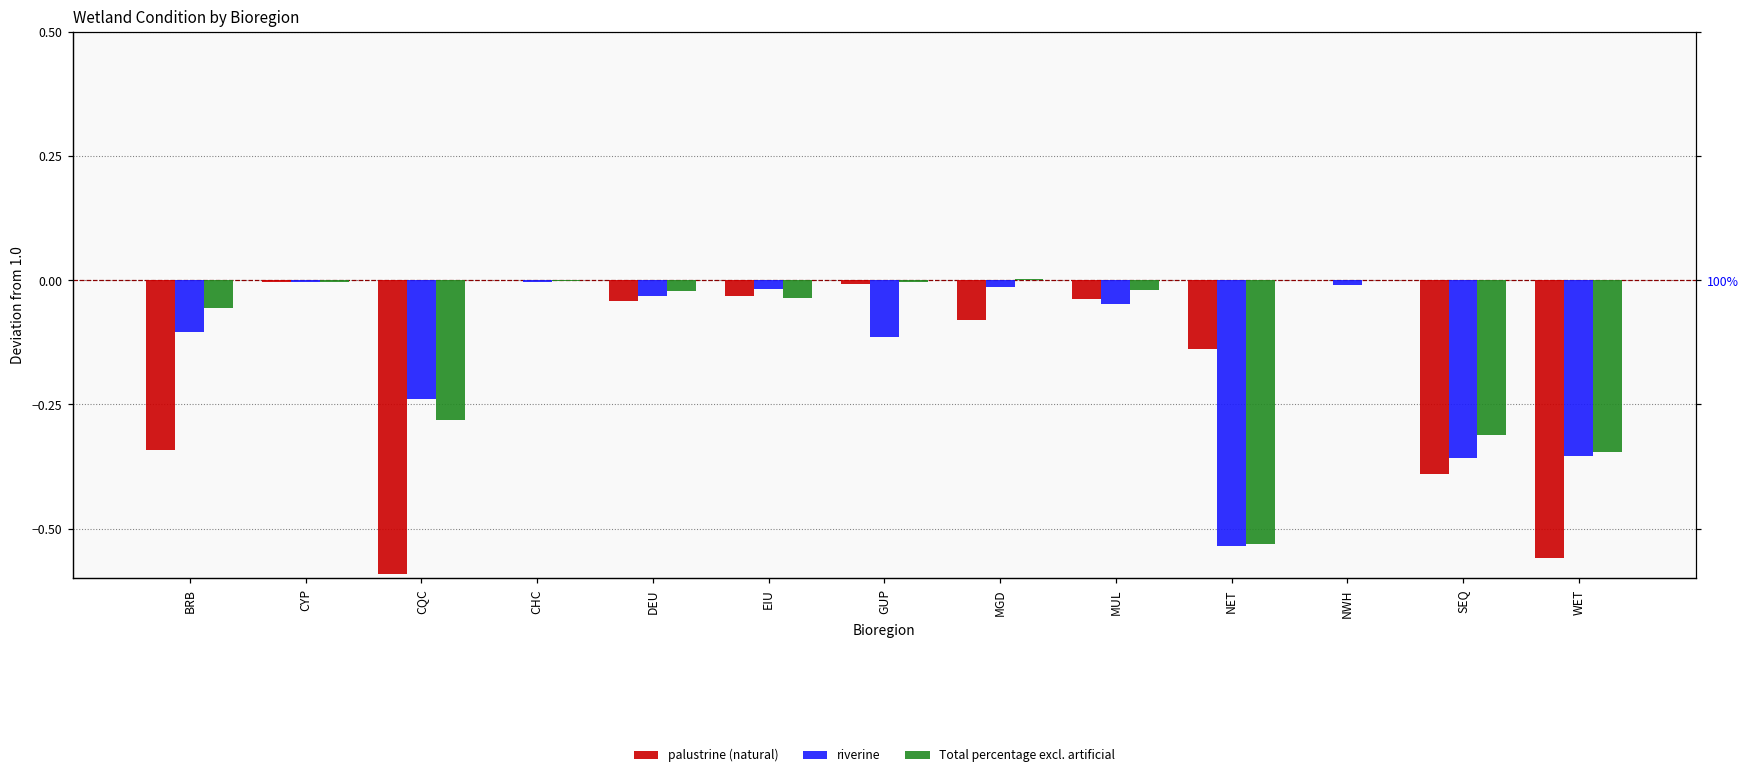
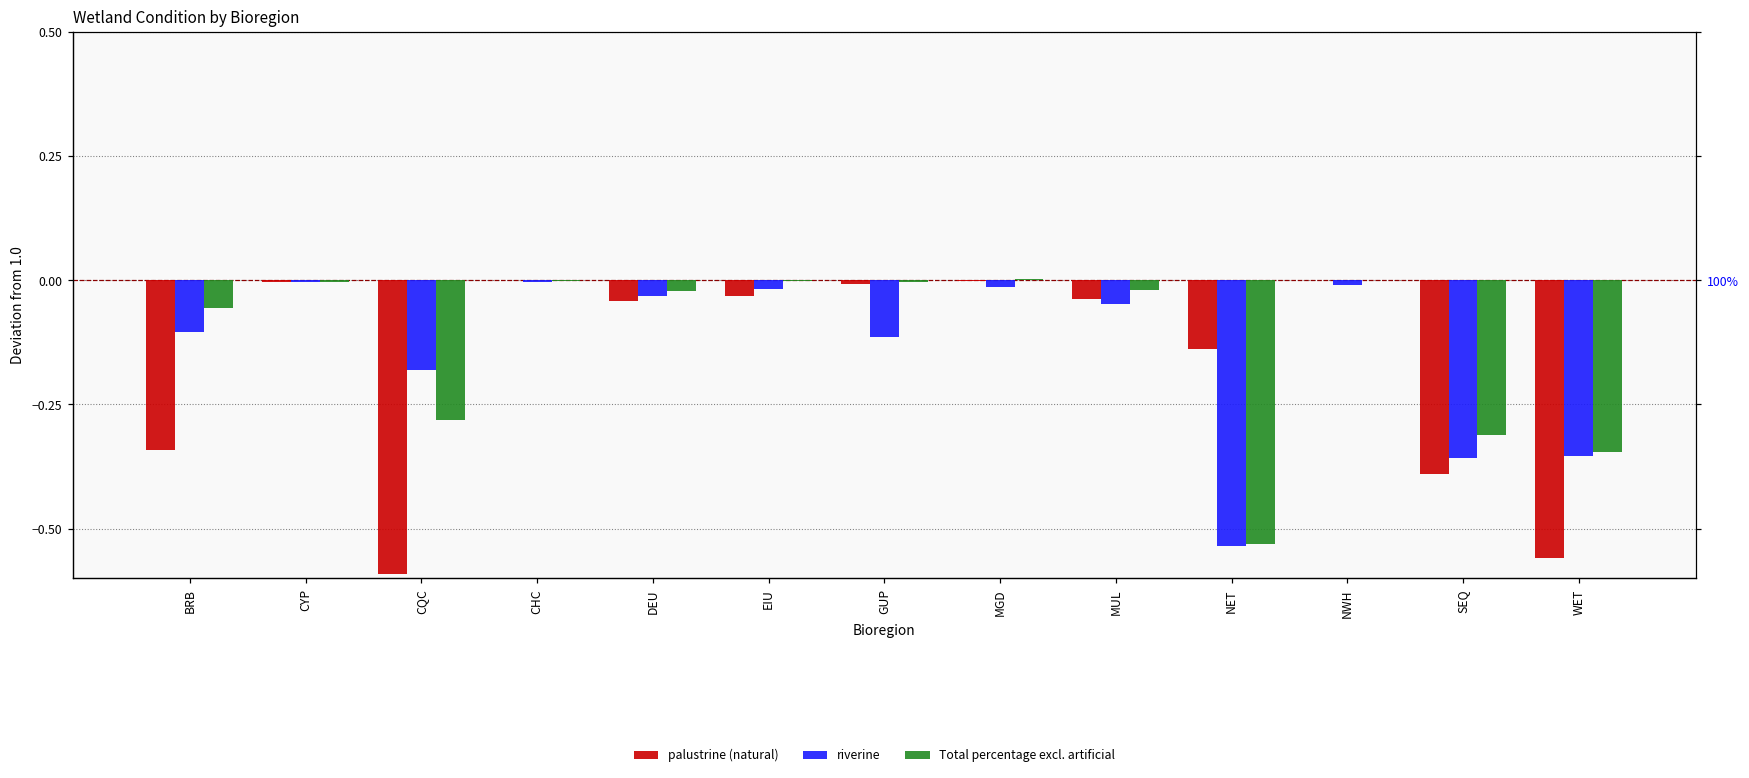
riverine, CQC: -0.24 -> -0.18
Total percentage excl. artificial, EIU: -0.04 -> 0.00
palustrine (natural), MGD: -0.08 -> 0.00
